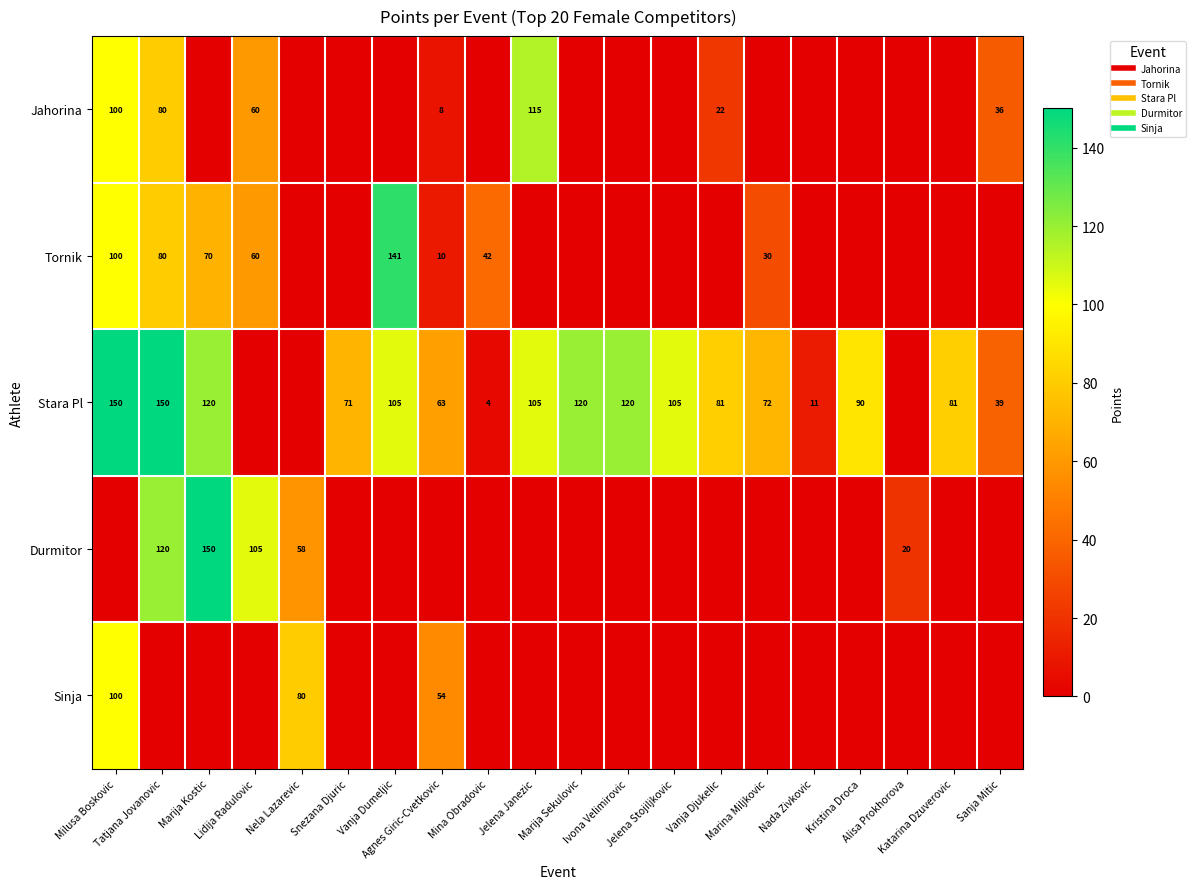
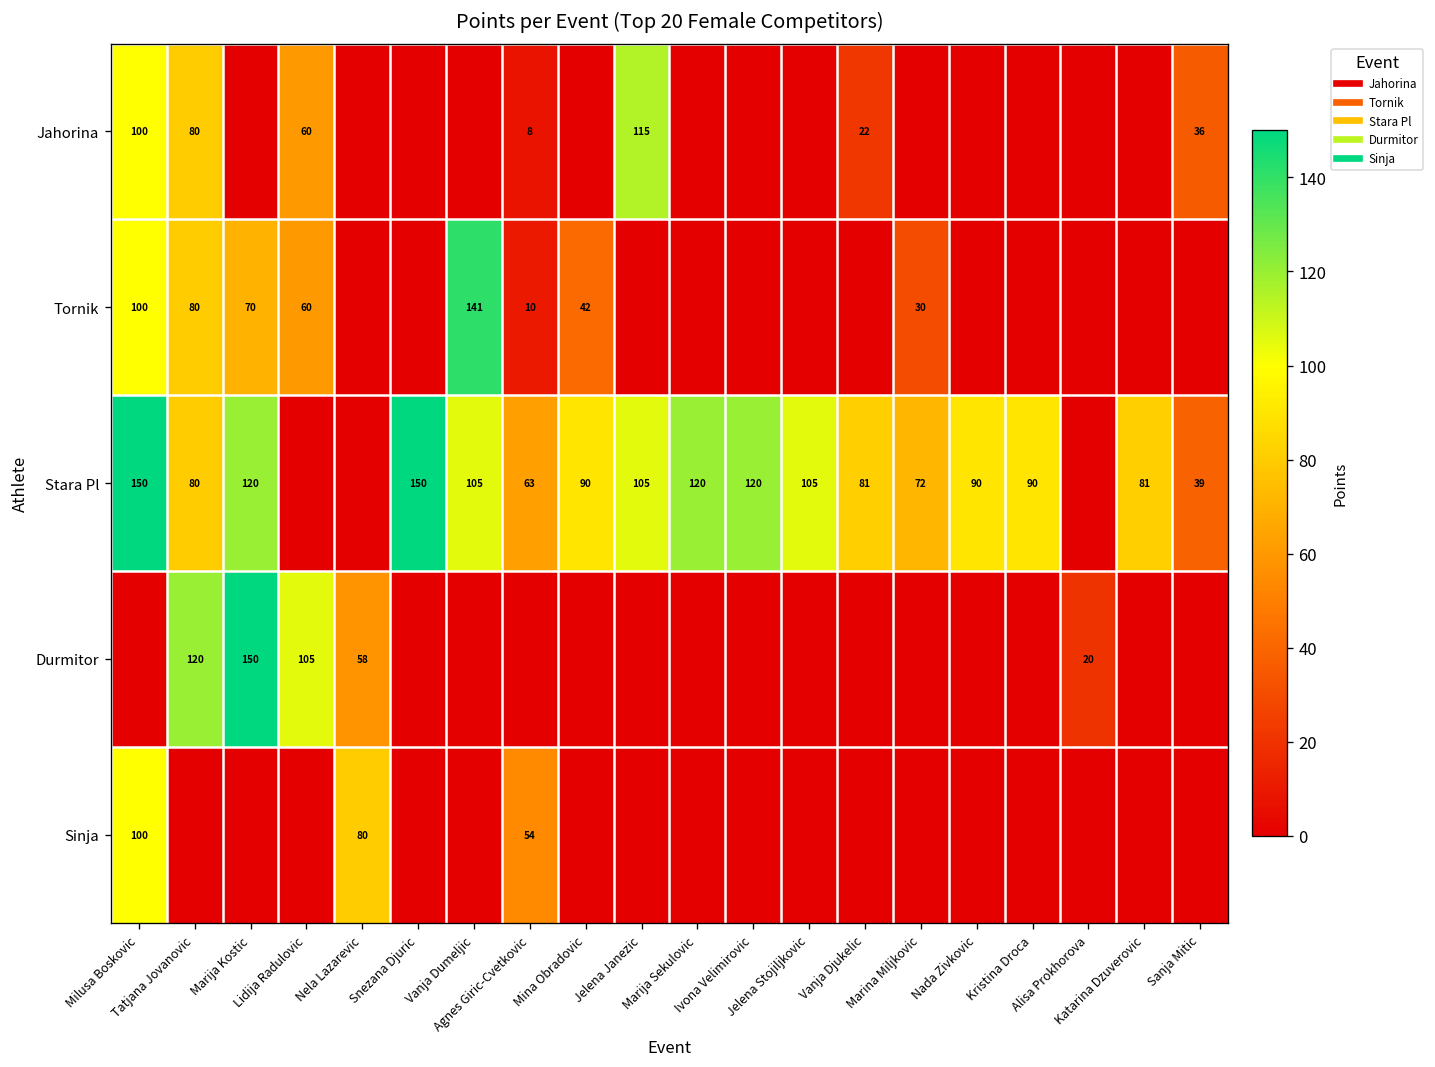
Stara Pl, Tatjana Jovanovic: 150 -> 80
Stara Pl, Snezana Djuric: 71 -> 150
Stara Pl, Mina Obradovic: 4 -> 90
Stara Pl, Nada Zivkovic: 11 -> 90
